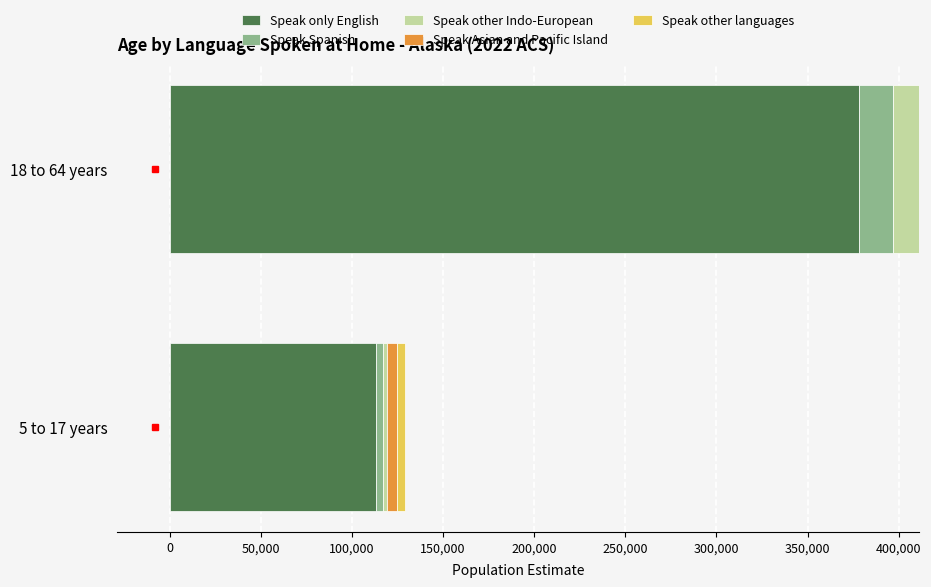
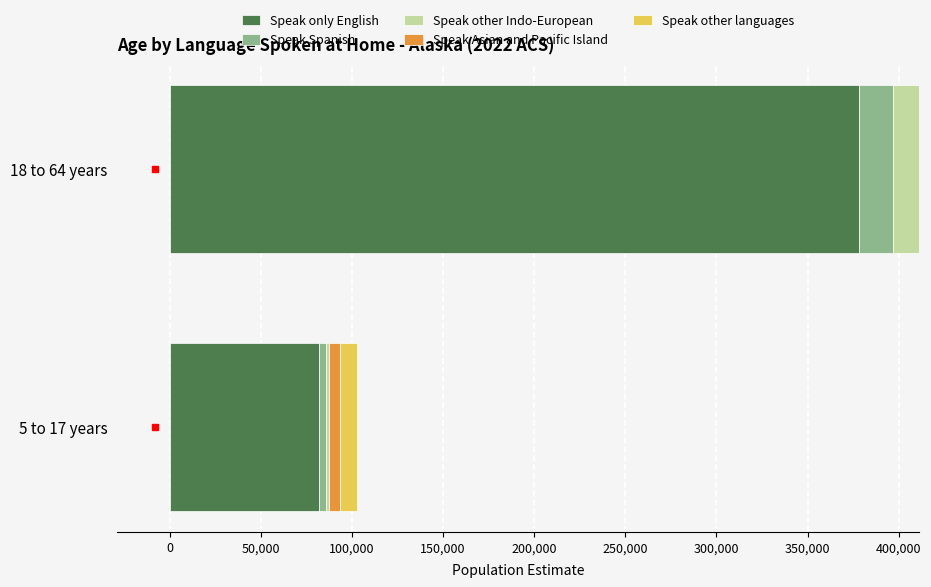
Speak only English, 5 to 17 years: 113,000 -> 82,000
Speak other languages, 5 to 17 years: 5,000 -> 9,000
